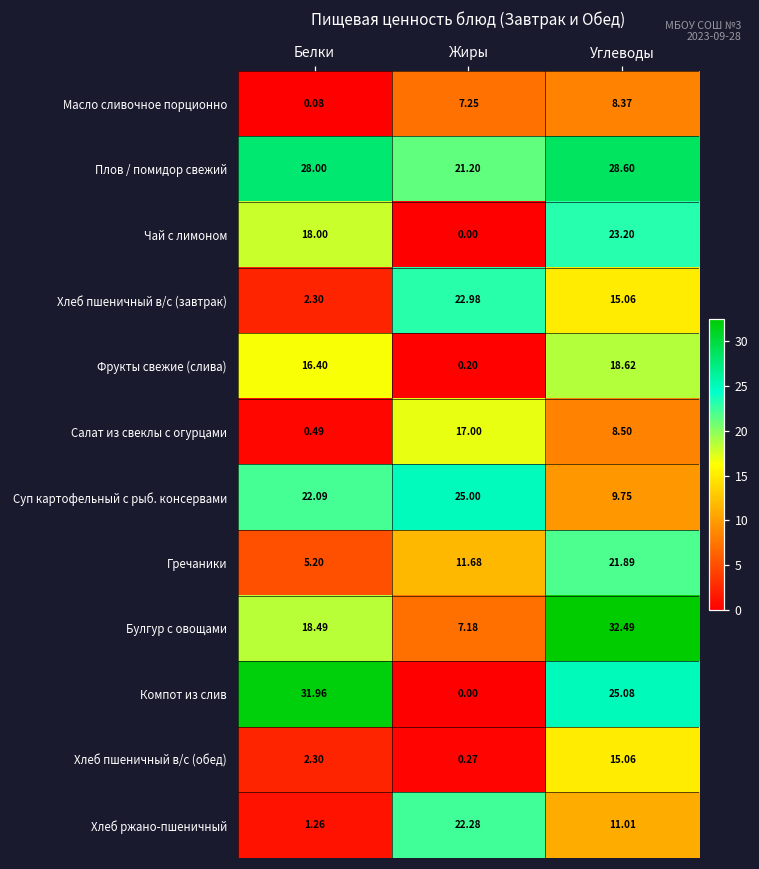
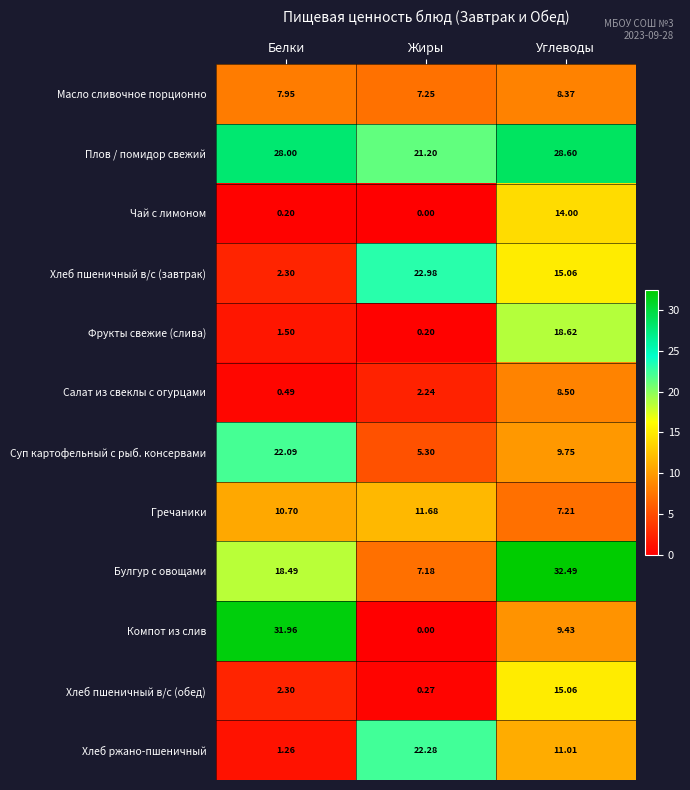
Масло сливочное порционно, Белки: 0.08 -> 7.95
Чай с лимоном, Белки: 18.00 -> 0.20
Чай с лимоном, Углеводы: 23.20 -> 14.00
Фрукты свежие (слива), Белки: 16.40 -> 1.50
Салат из свеклы с огурцами, Жиры: 17.00 -> 2.24
Суп картофельный с рыб. консервами, Жиры: 25.00 -> 5.30
Гречаники, Белки: 5.20 -> 10.70
Гречаники, Углеводы: 21.89 -> 7.21
Компот из слив, Углеводы: 25.08 -> 9.43
